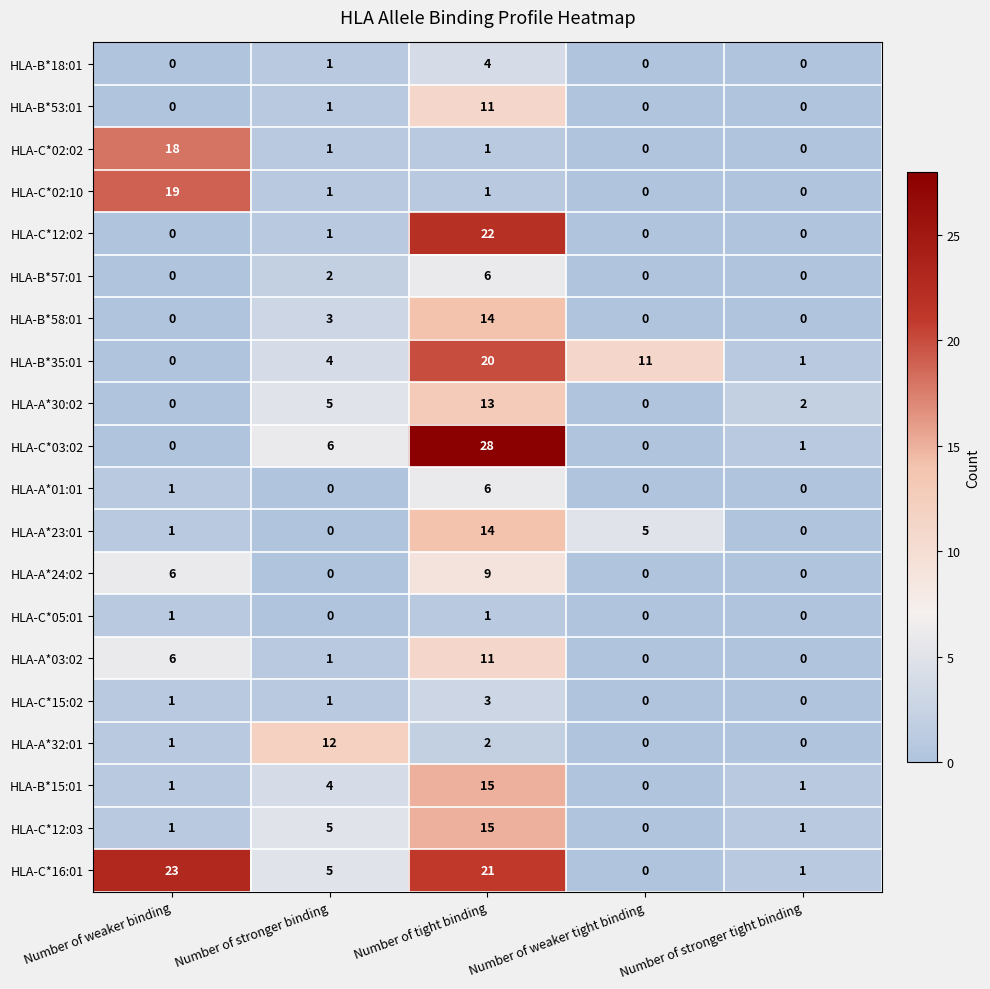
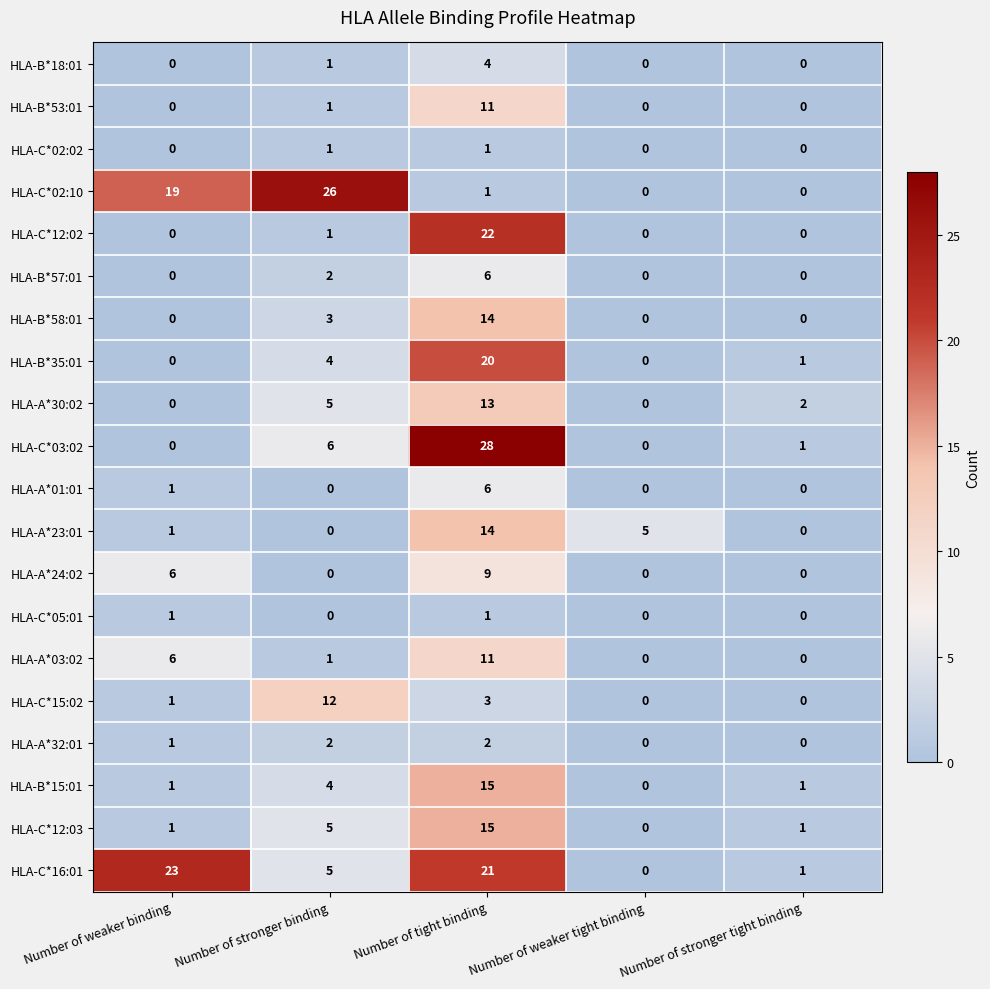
HLA-C*02:02, Number of weaker binding: 18 -> 0
HLA-C*02:10, Number of stronger binding: 1 -> 26
HLA-B*35:01, Number of weaker tight binding: 11 -> 0
HLA-C*15:02, Number of stronger binding: 1 -> 12
HLA-A*32:01, Number of stronger binding: 12 -> 2
